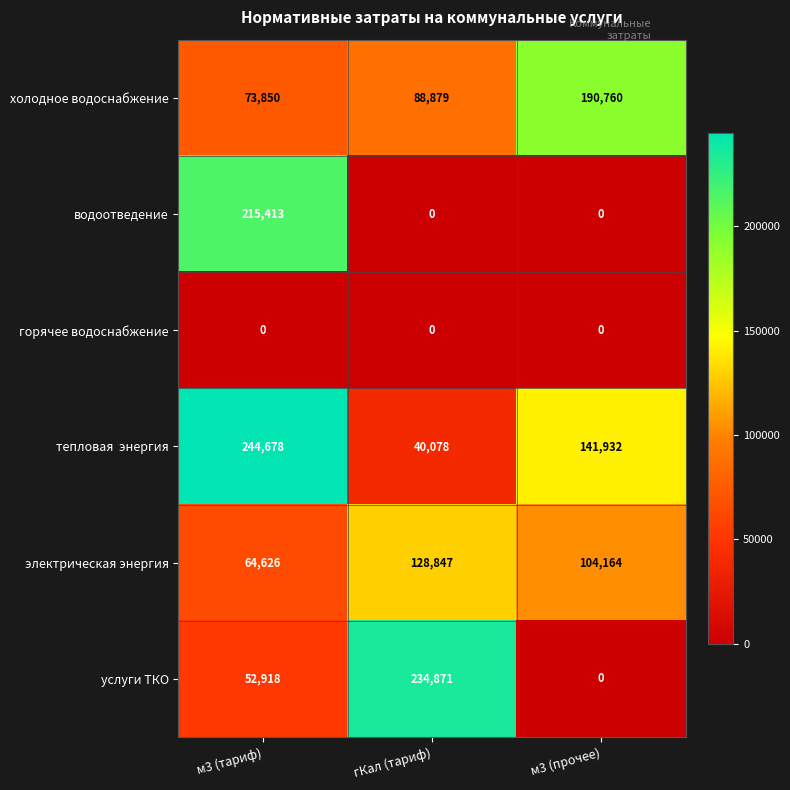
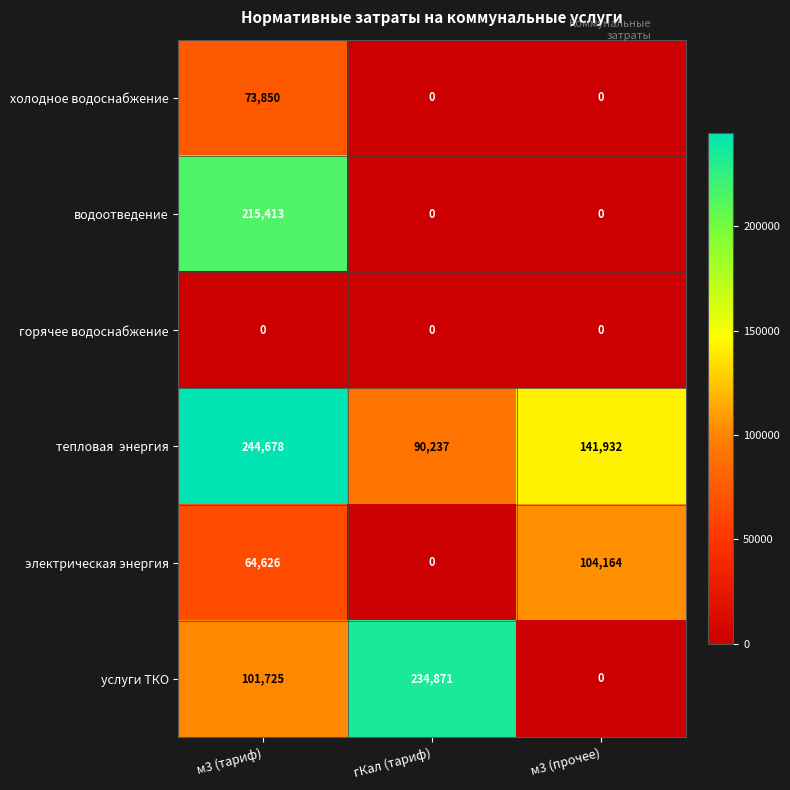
холодное водоснабжение, гКал (тариф): 88,879 -> 0
холодное водоснабжение, м3 (прочее): 190,760 -> 0
тепловая энергия, гКал (тариф): 40,078 -> 90,237
электрическая энергия, гКал (тариф): 128,847 -> 0
услуги ТКО, м3 (тариф): 52,918 -> 101,725
